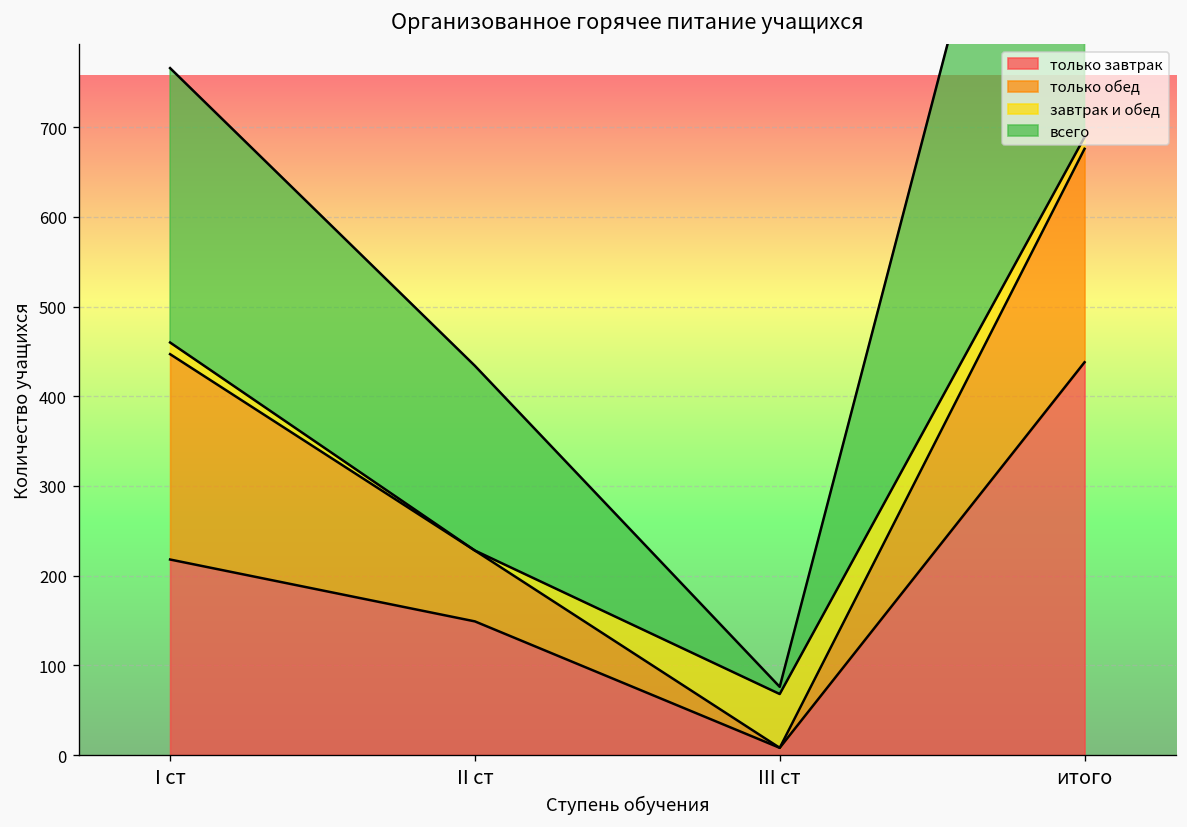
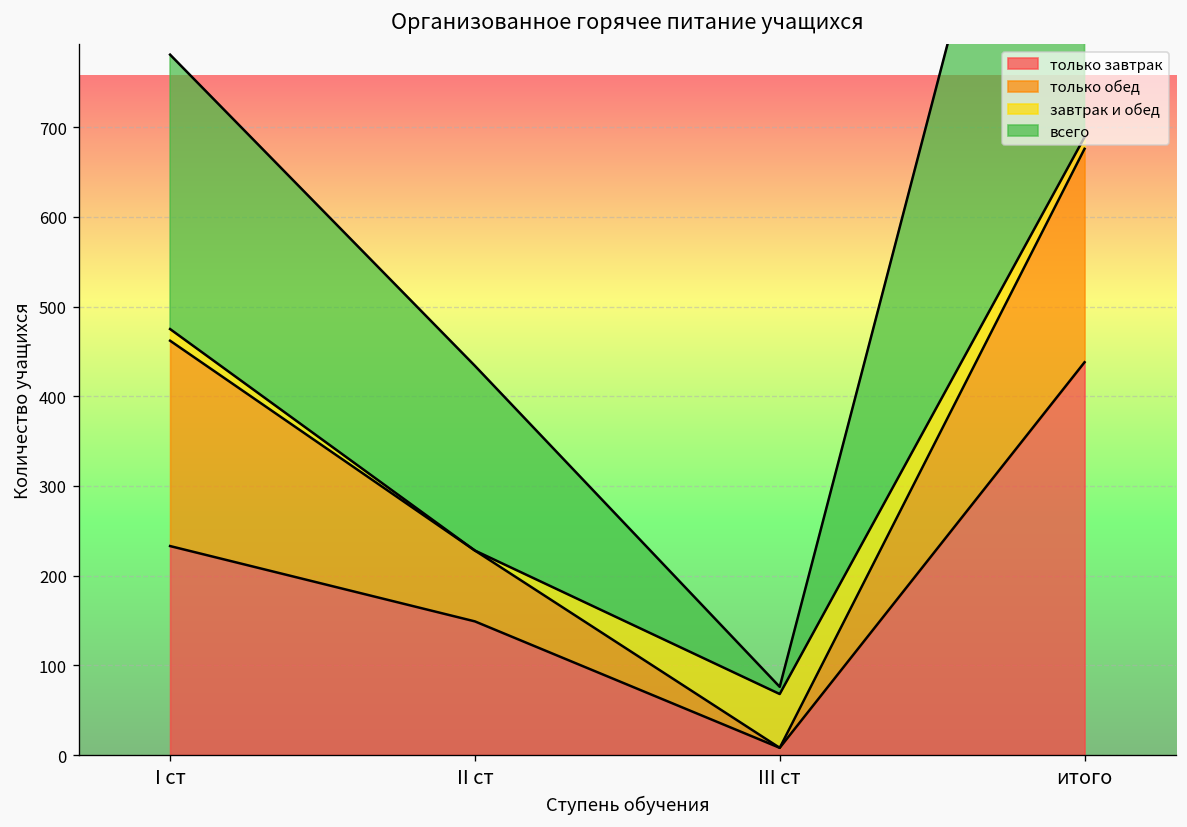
только завтрак, I ст: 220 -> 230
